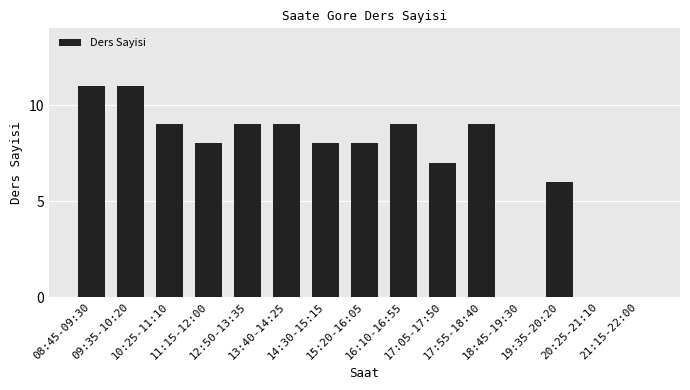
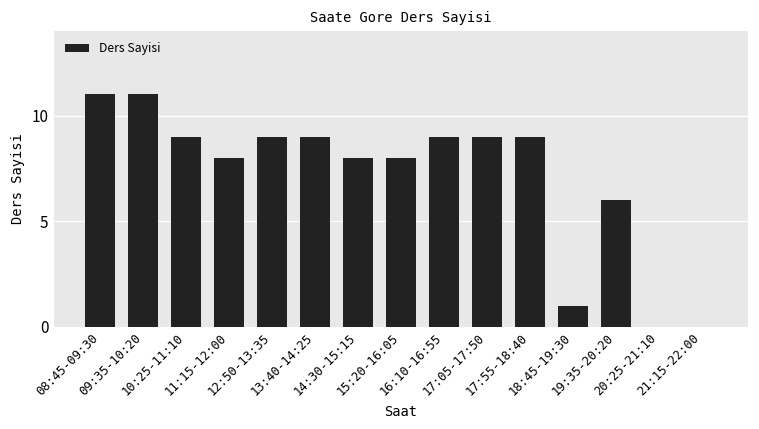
17:05-17:50: 7 -> 9
18:45-19:30: 0 -> 1
